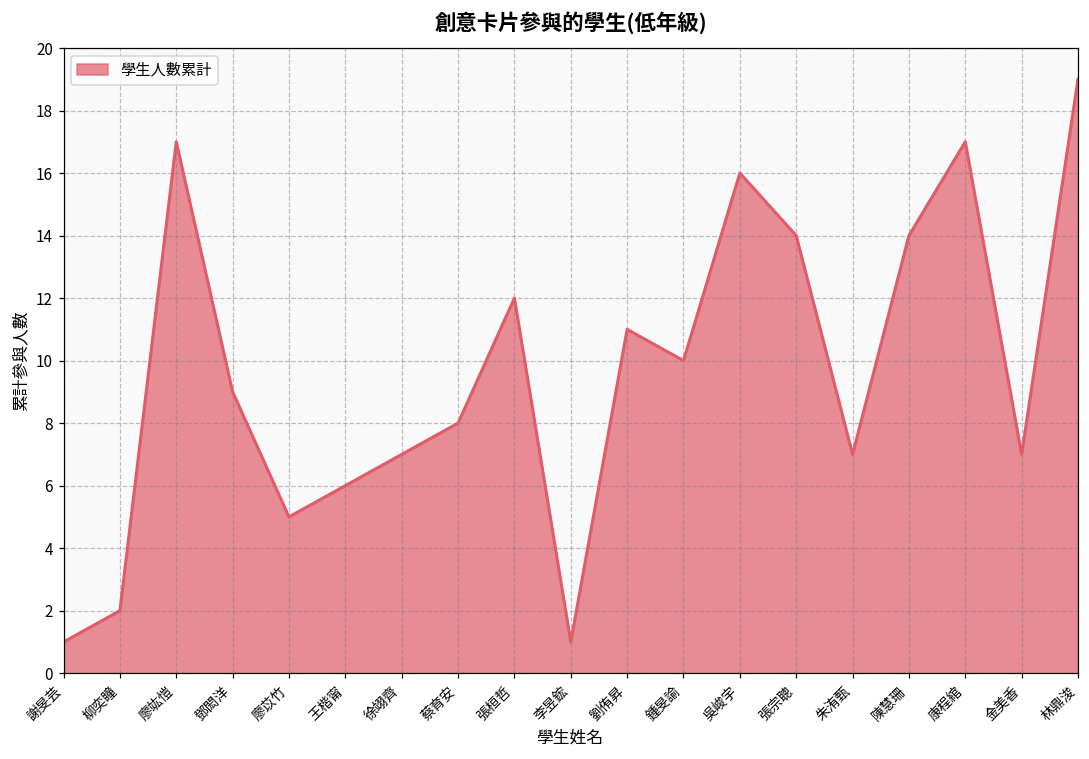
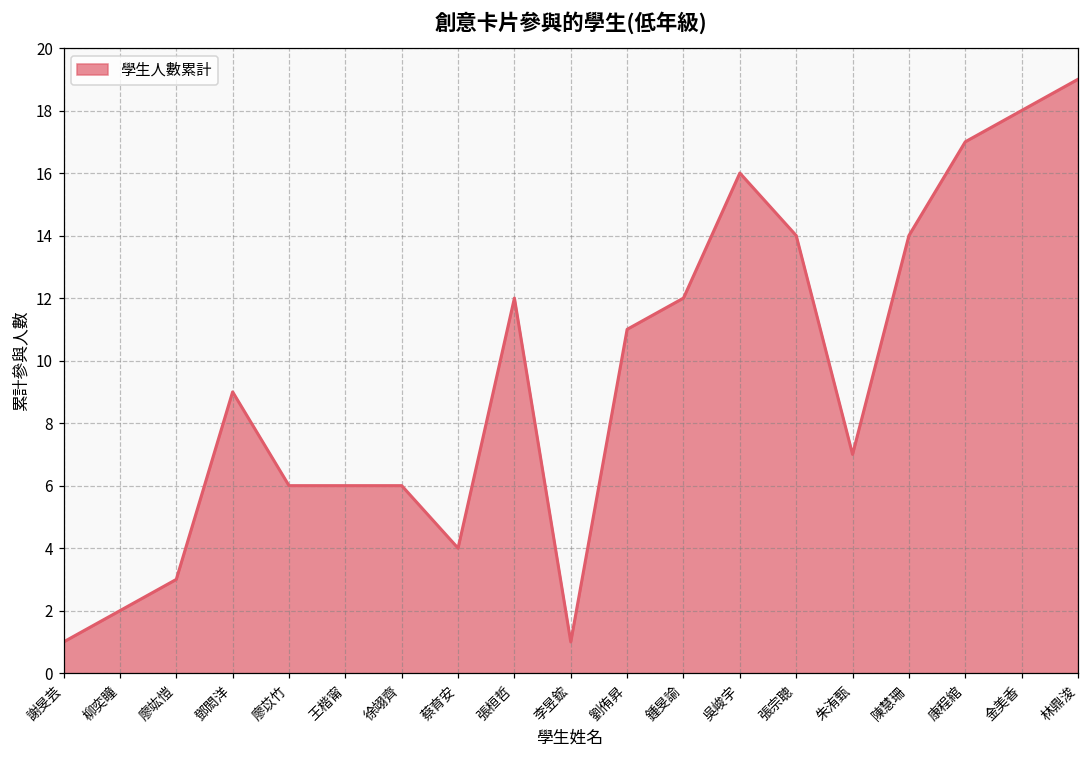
廖竑愷: 17 -> 3
廖苡竹: 5 -> 6
徐翊齊: 7 -> 6
蔡育安: 8 -> 4
鍾旻諭: 10 -> 12
金美香: 7 -> 18
